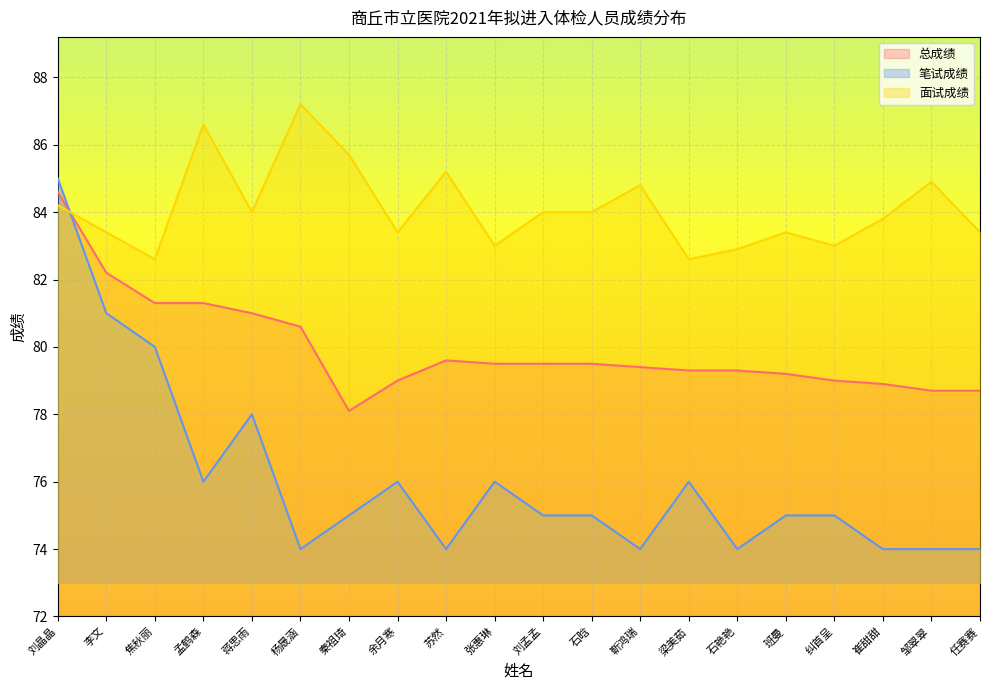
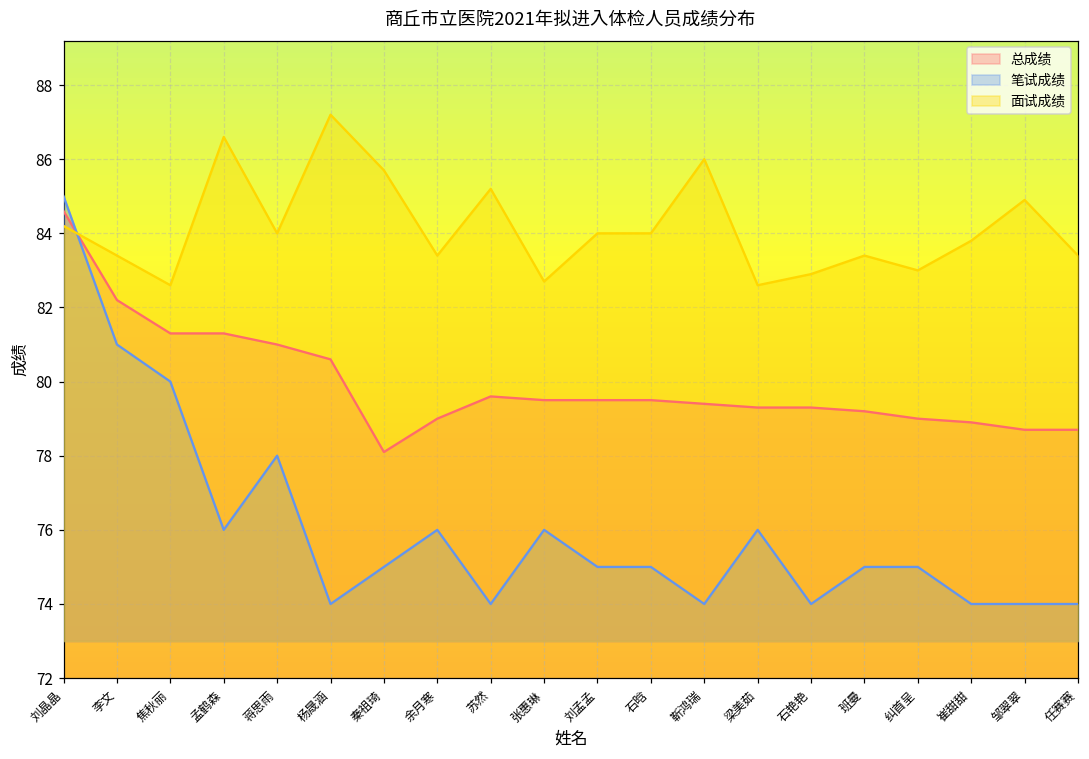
面试成绩, 张惠琳: 83.0 -> 82.7
面试成绩, 靳鸿瑞: 84.8 -> 86.0
